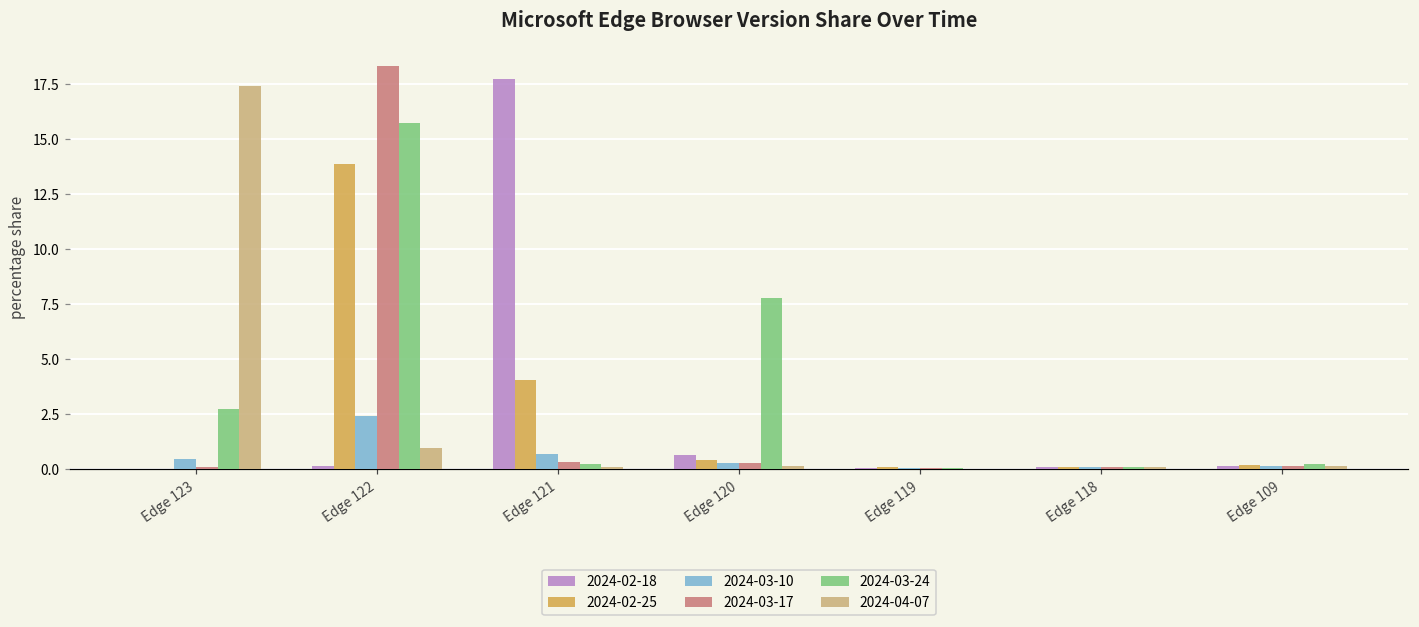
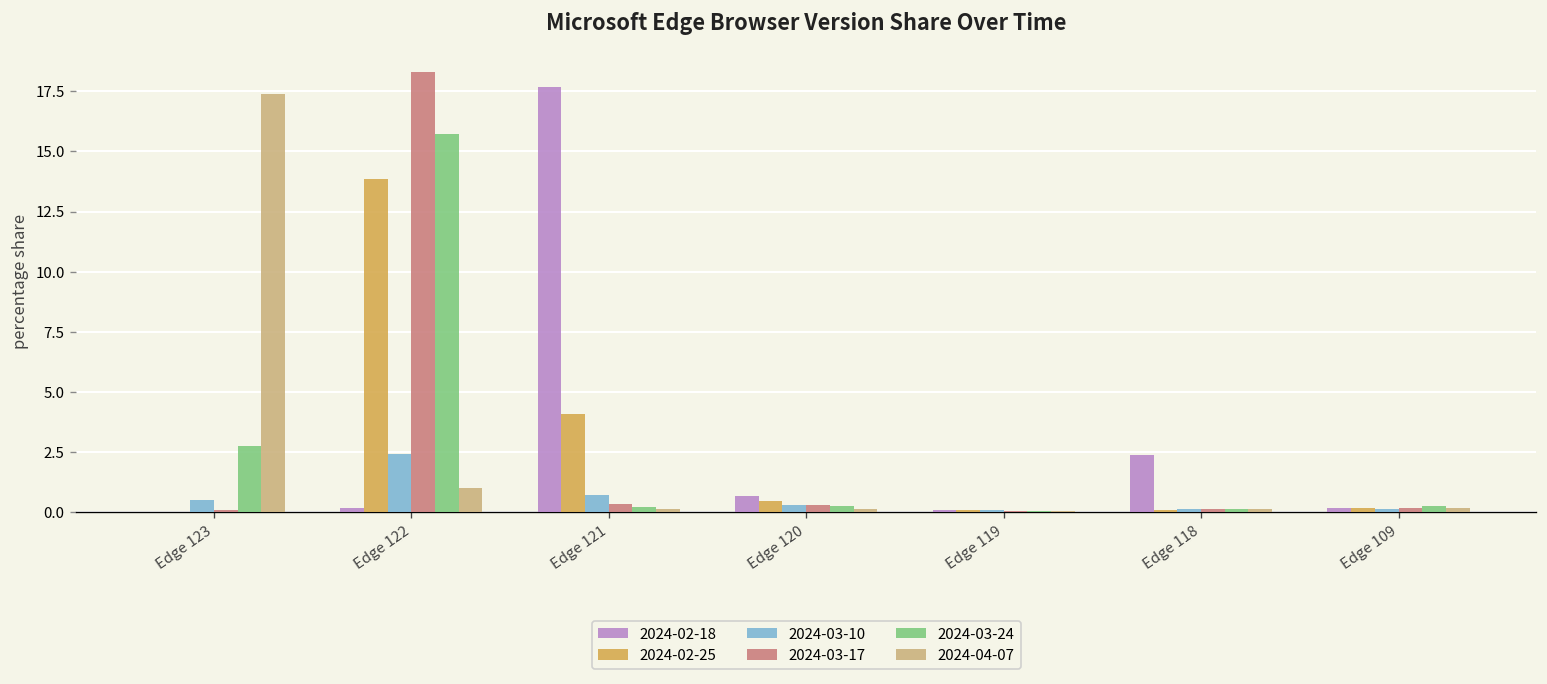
2024-03-24, Edge 120: 7.8 -> 0.3
2024-02-18, Edge 118: 0.1 -> 2.4
